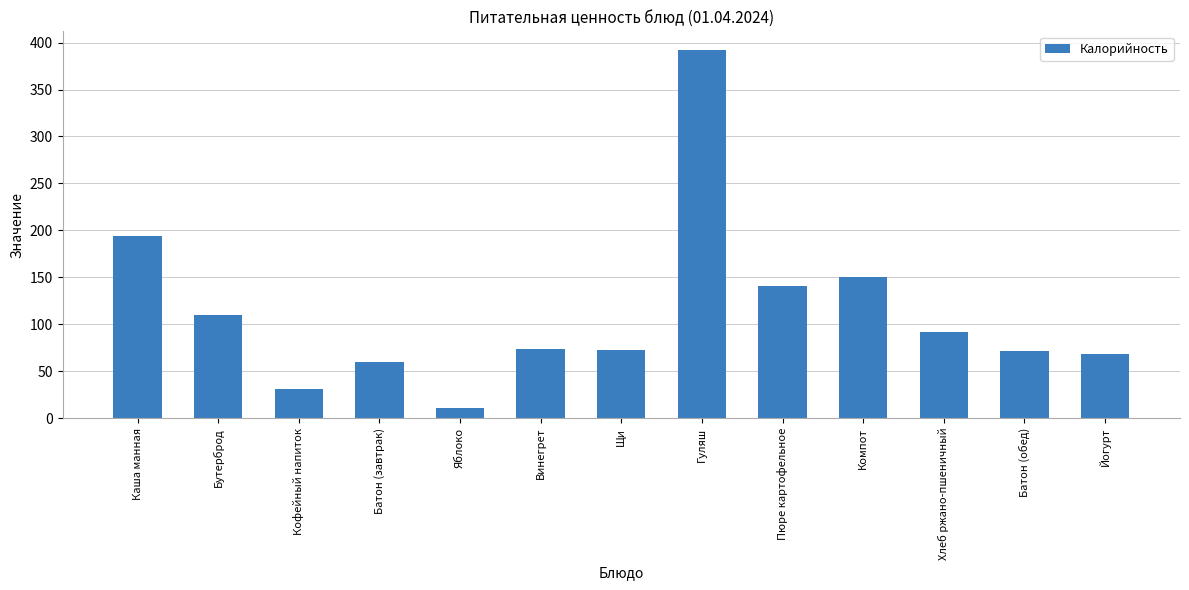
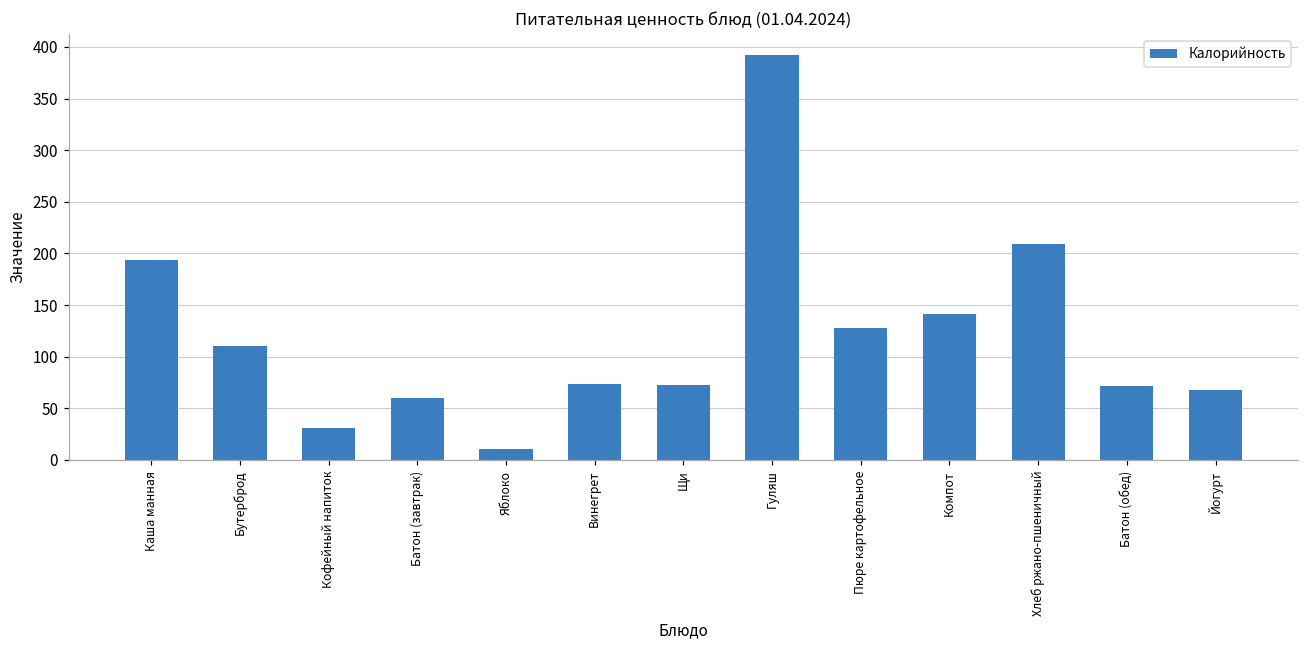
Пюре картофельное: 140 -> 130
Компот: 150 -> 140
Хлеб ржано-пшеничный: 90 -> 210
